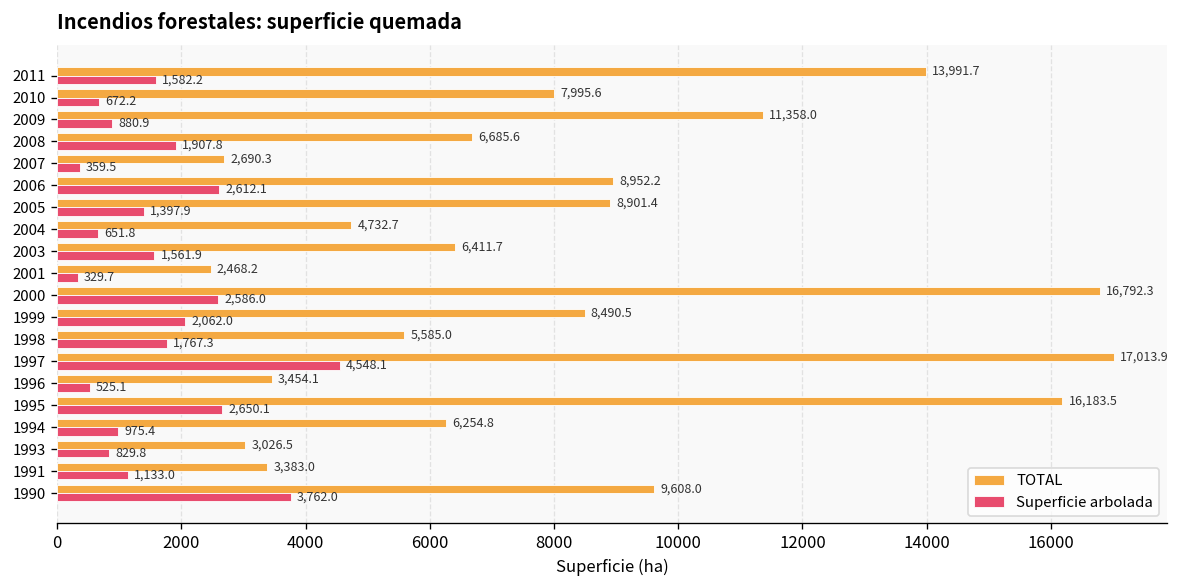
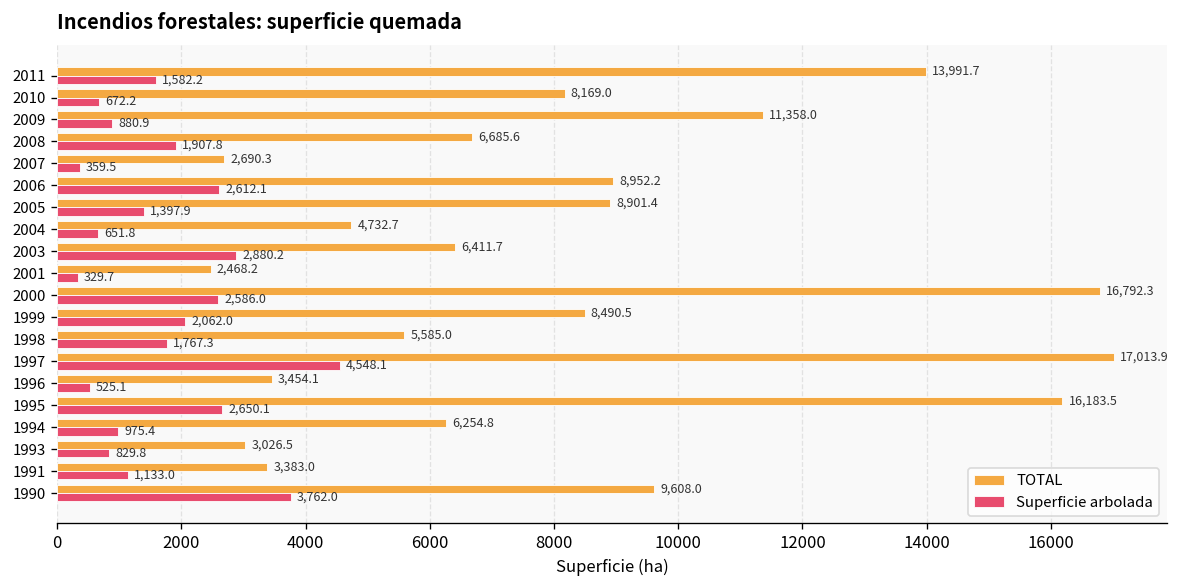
TOTAL, 2010: 7,995.6 -> 8,169.0
Superficie arbolada, 2003: 1,561.9 -> 2,880.2
